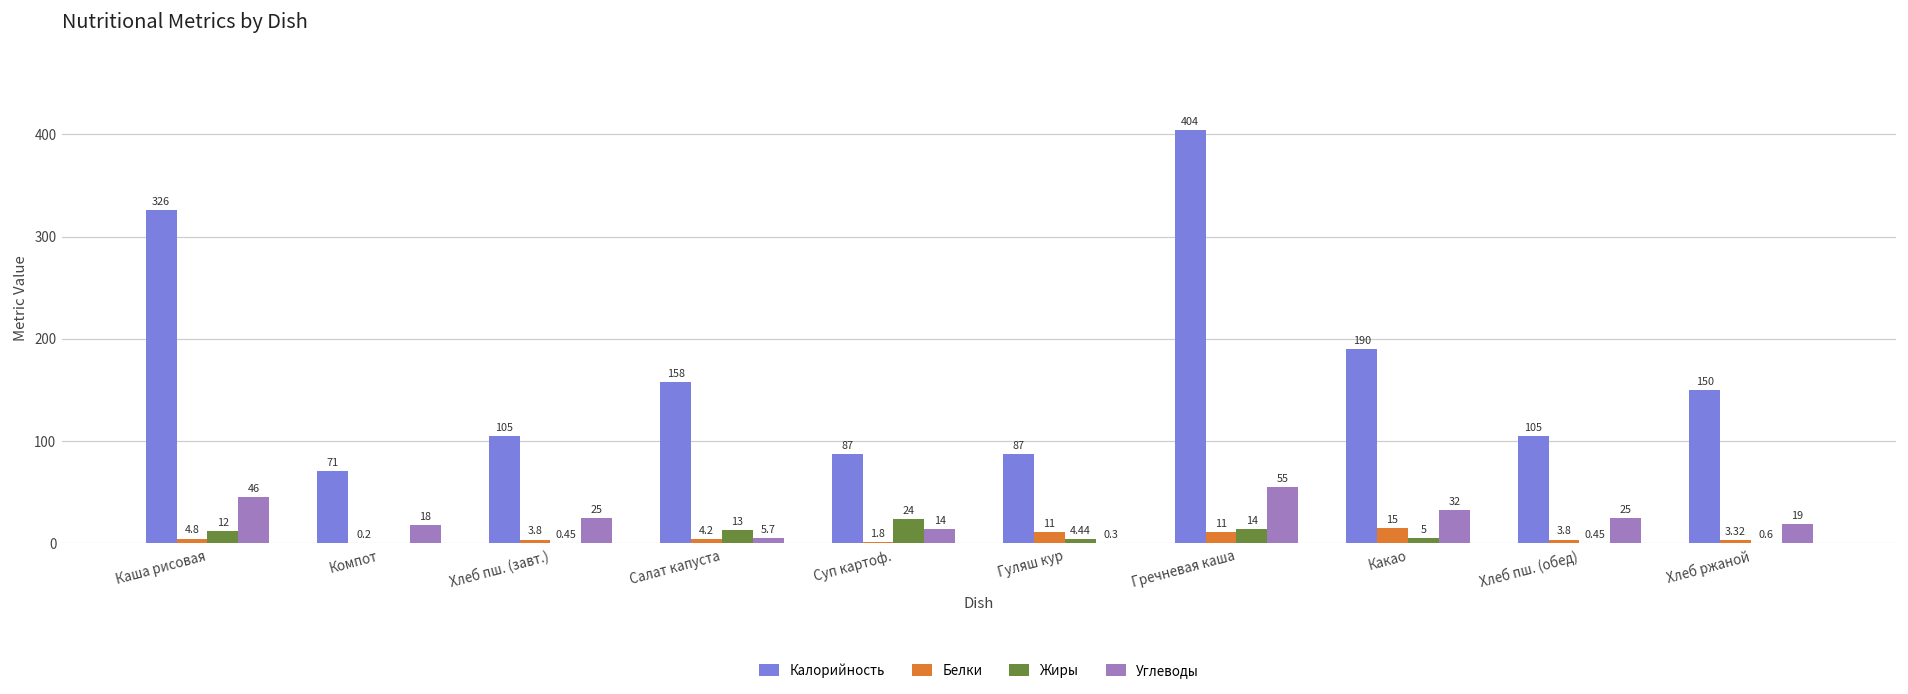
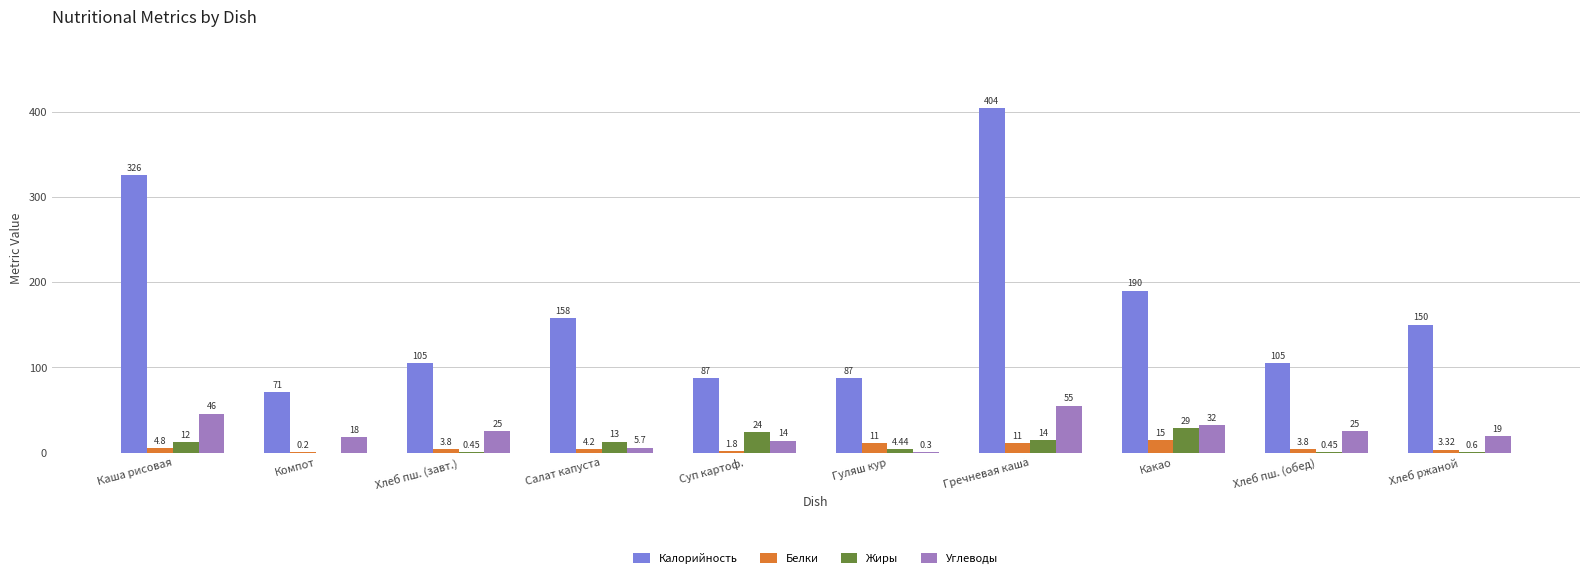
Жиры, Какао: 5 -> 29
